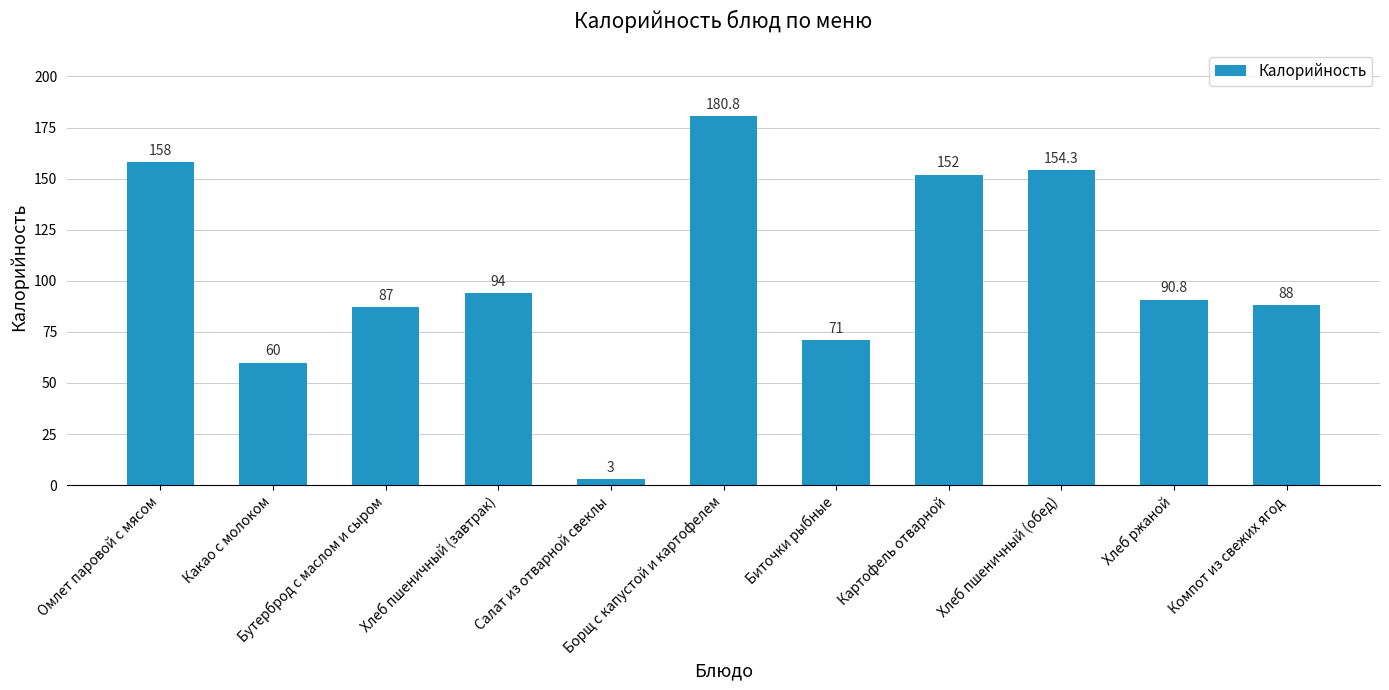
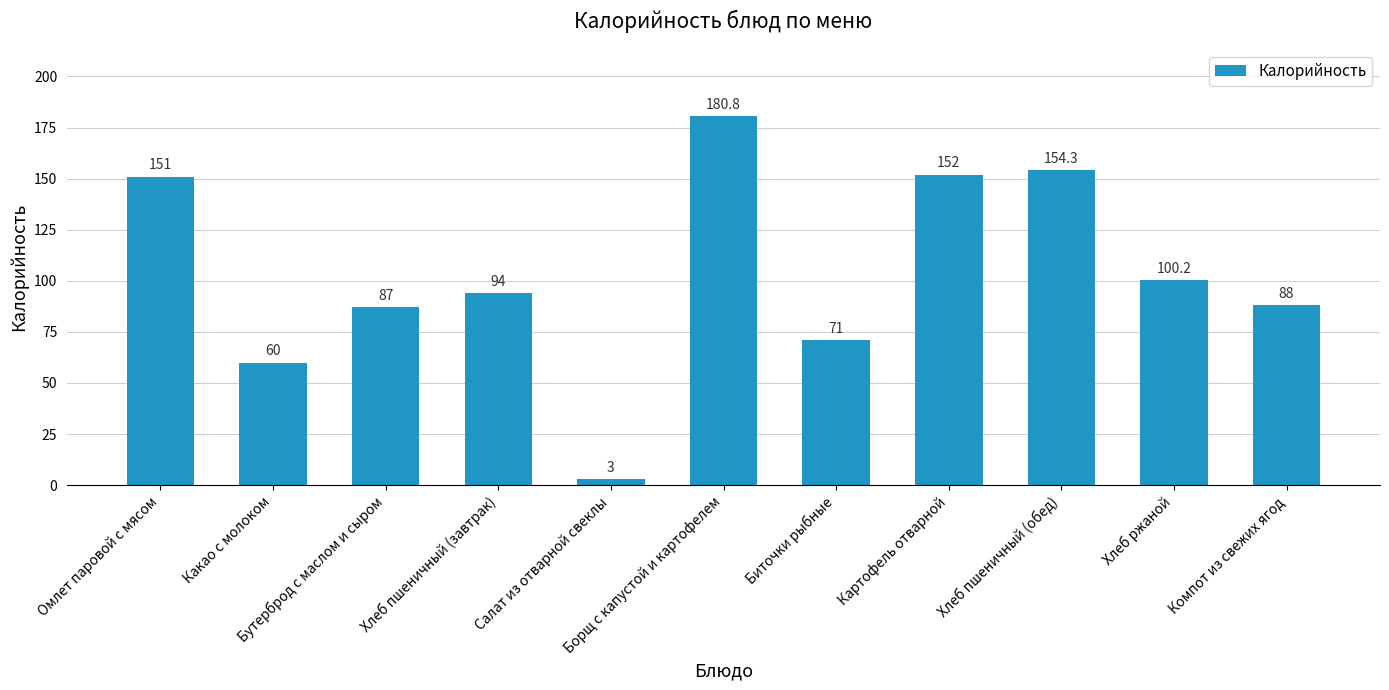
Омлет паровой с мясом: 158 -> 151
Хлеб ржаной: 90.8 -> 100.2
